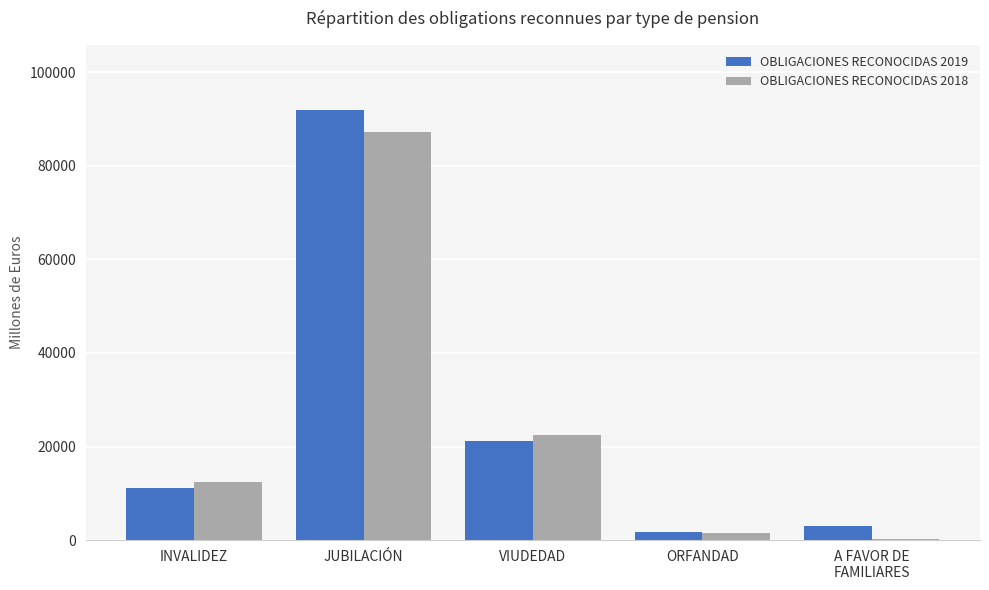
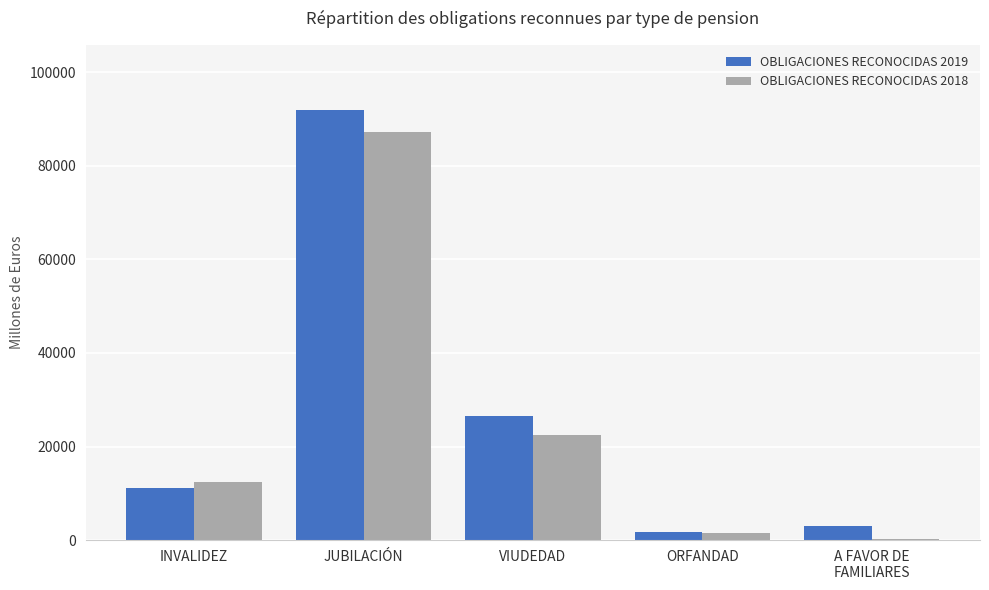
OBLIGACIONES RECONOCIDAS 2019, VIUDEDAD: 21000 -> 27000
